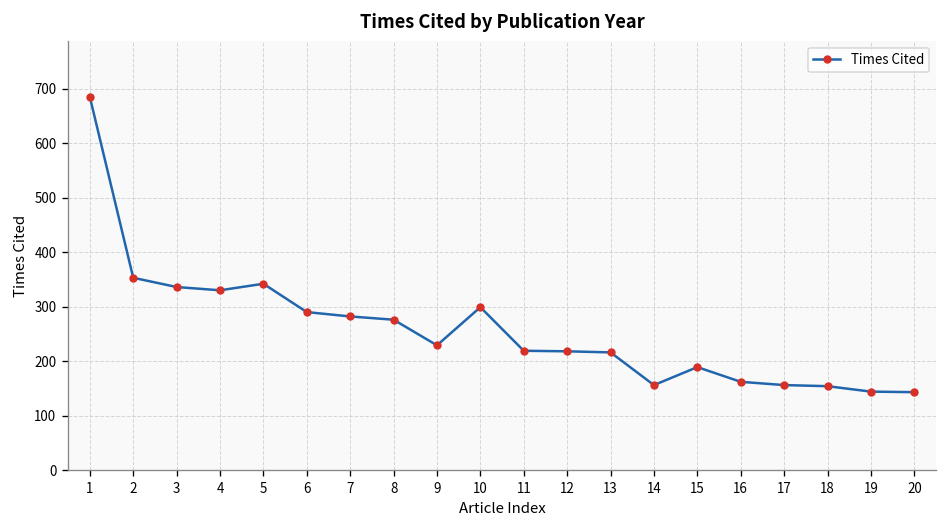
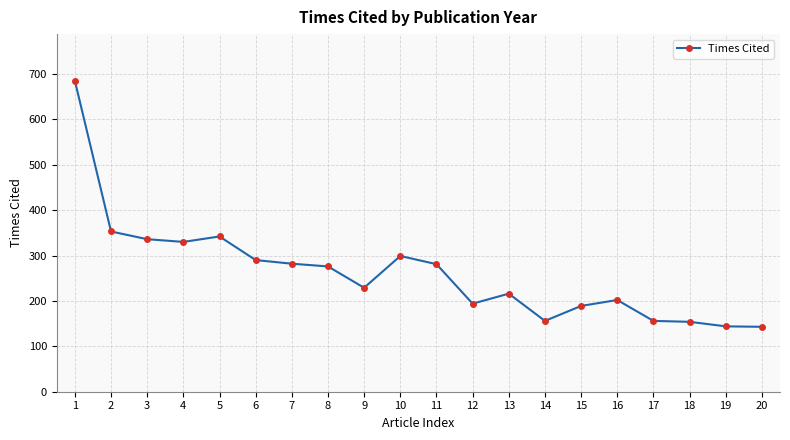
11: 220 -> 280
12: 220 -> 190
16: 160 -> 200
